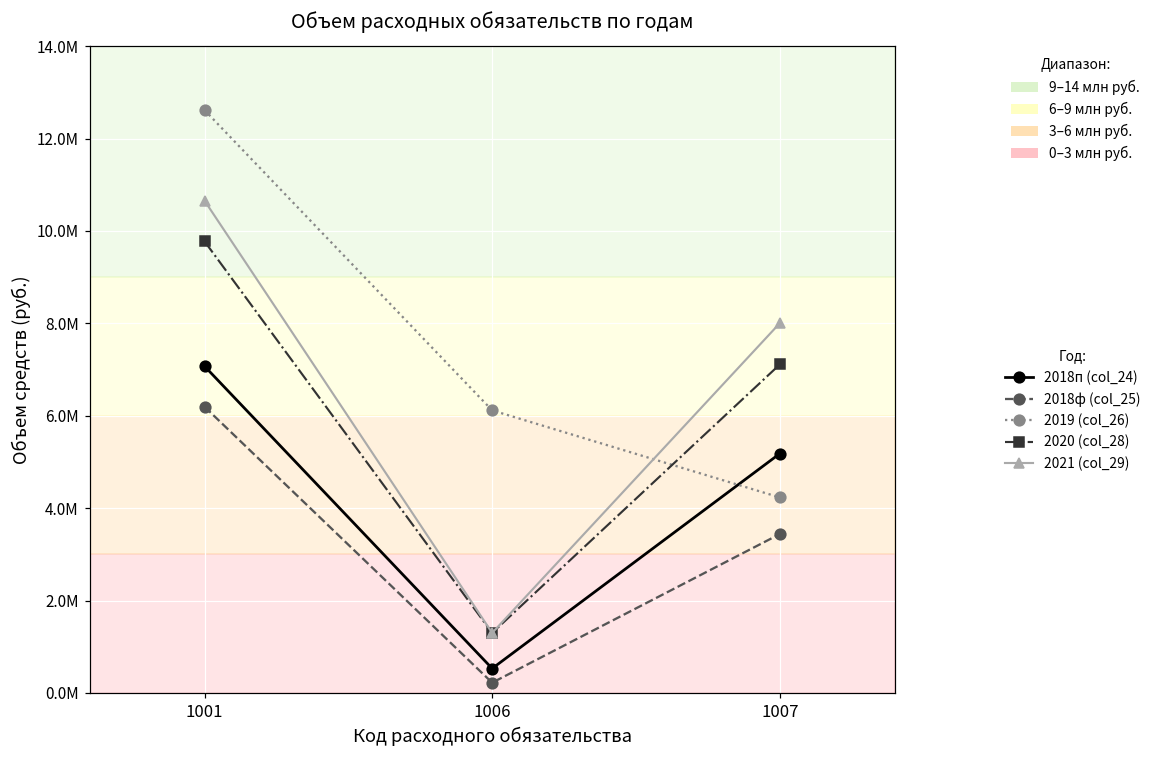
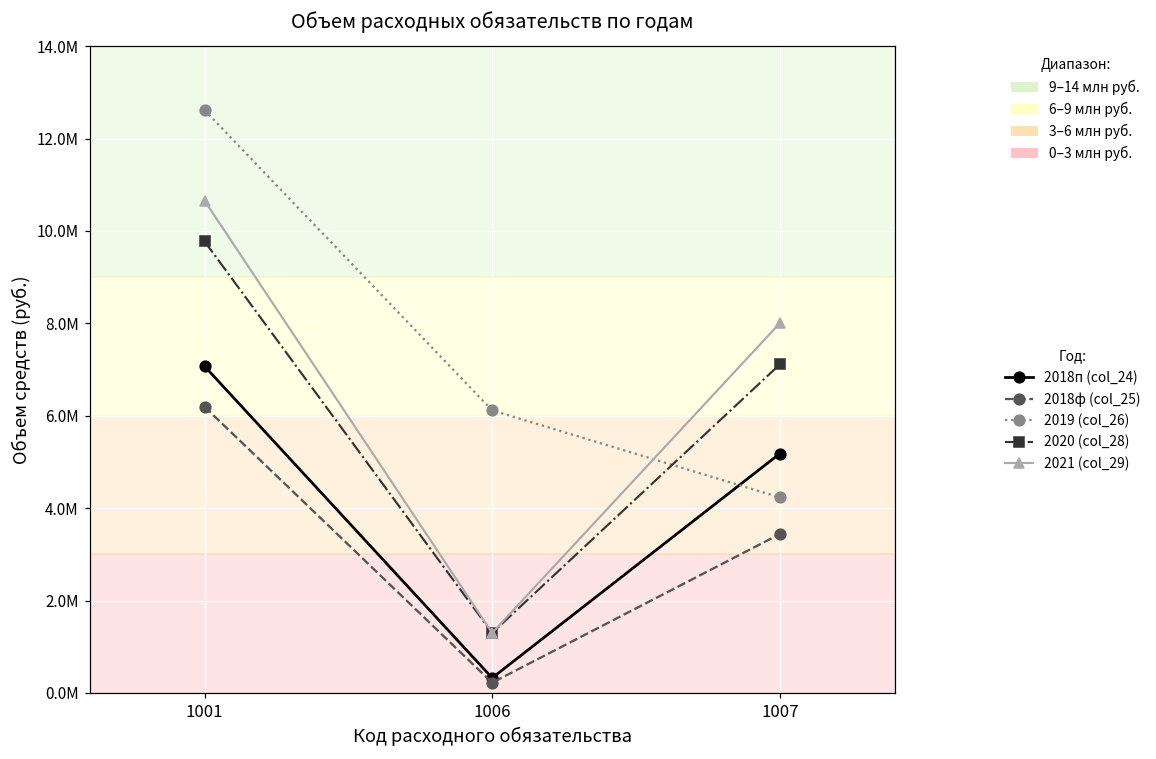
2018п (col_24), 1006: 500000 -> 300000
